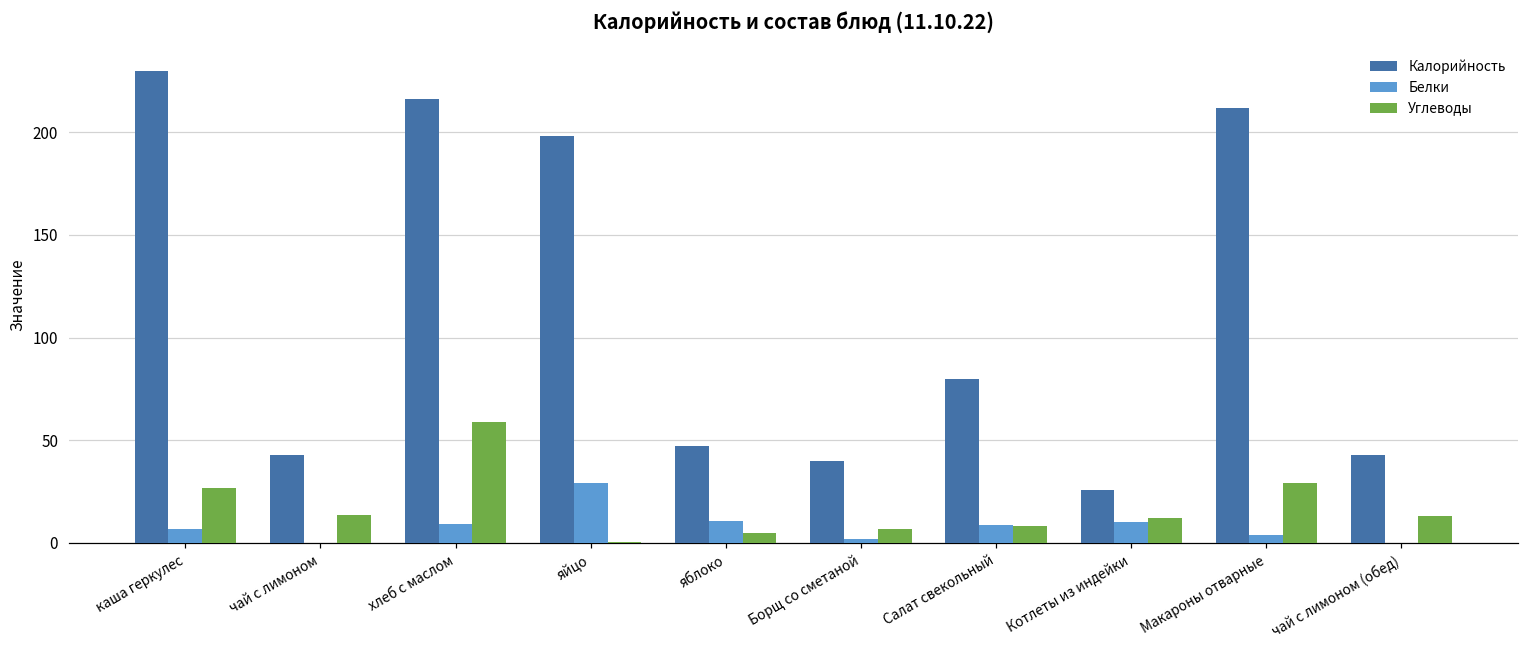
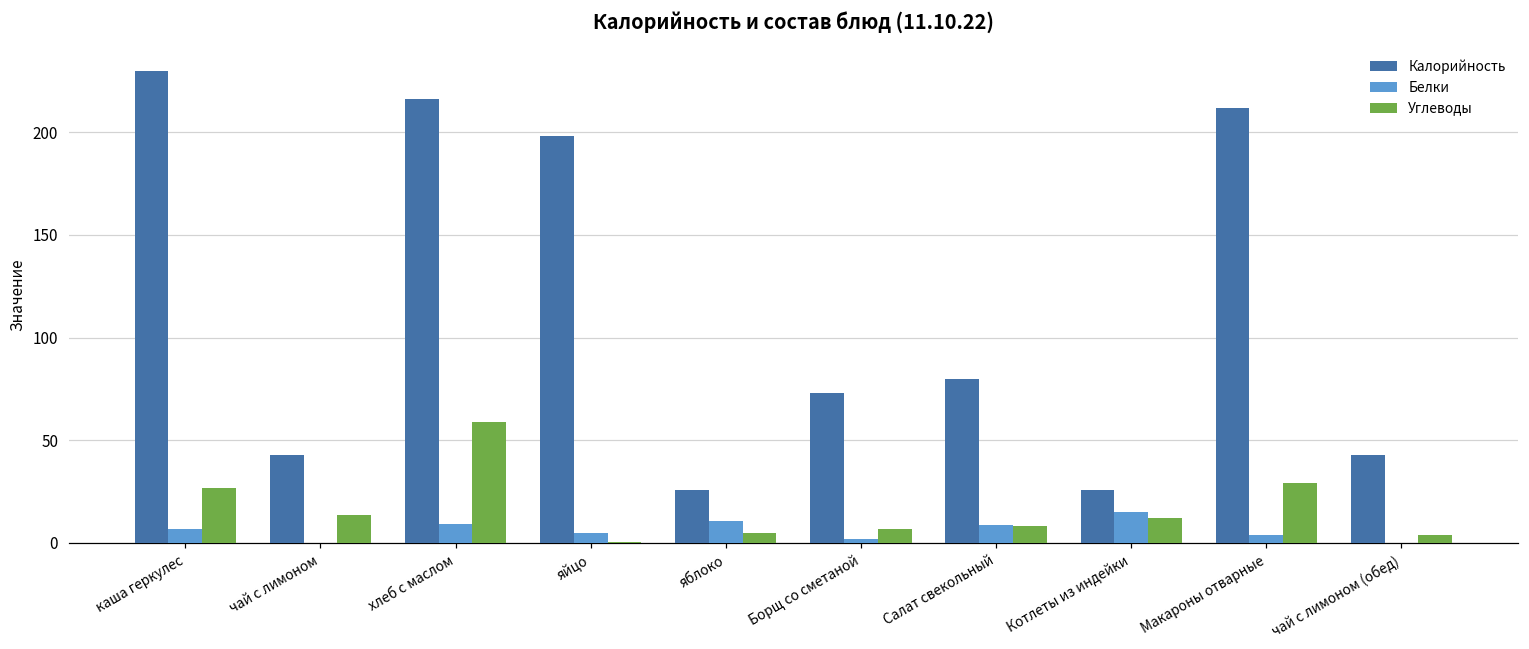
Белки, яйцо: 29 -> 5
Калорийность, яблоко: 47 -> 26
Калорийность, Борщ со сметаной: 40 -> 73
Белки, Котлеты из индейки: 10 -> 15
Углеводы, чай с лимоном (обед): 13 -> 4
